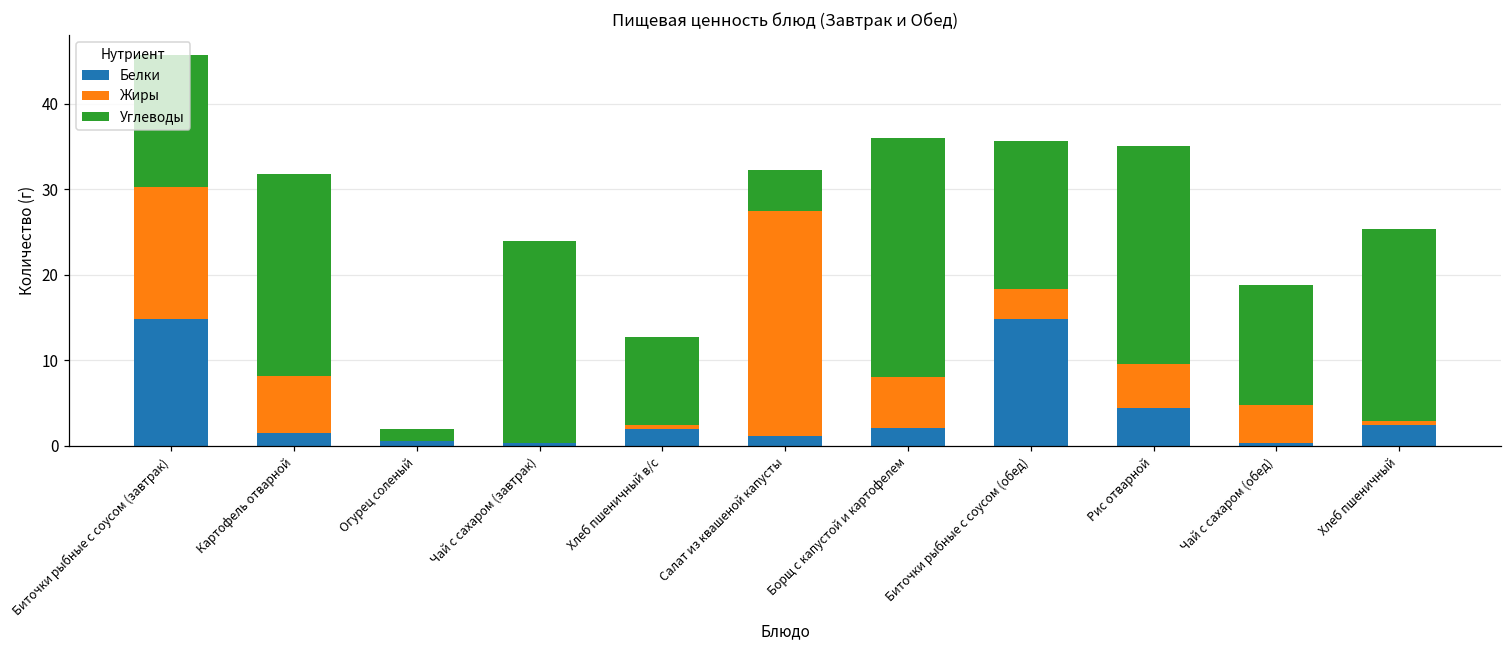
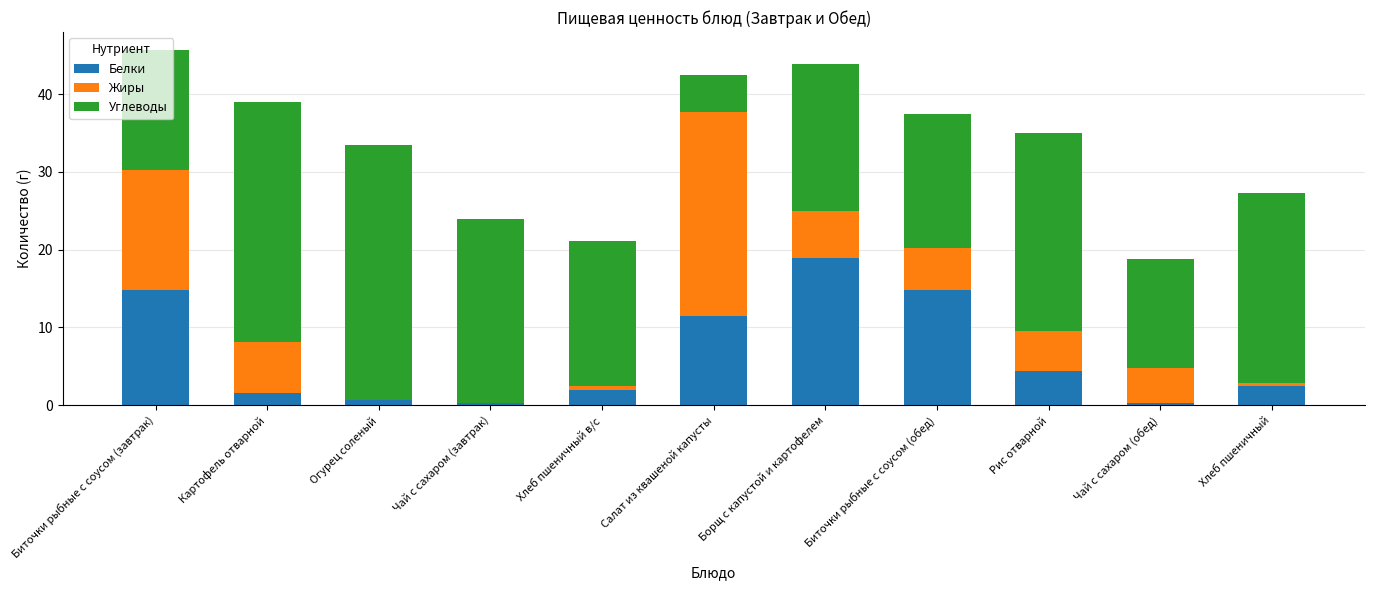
Углеводы, Картофель отварной: 24 -> 31
Углеводы, Огурец соленый: 1 -> 33
Углеводы, Хлеб пшеничный в/с: 10 -> 19
Белки, Салат из квашеной капусты: 1 -> 11
Белки, Борщ с капустой и картофелем: 2 -> 19
Углеводы, Борщ с капустой и картофелем: 28 -> 19
Жиры, Биточки рыбные с соусом (обед): 4 -> 5
Углеводы, Хлеб пшеничный: 22 -> 24
